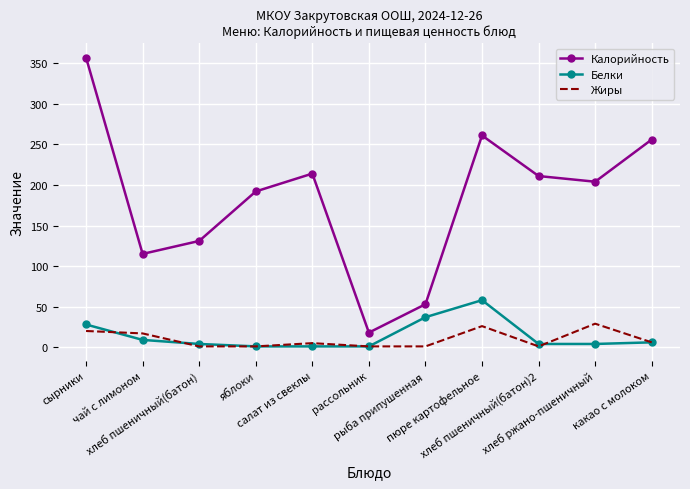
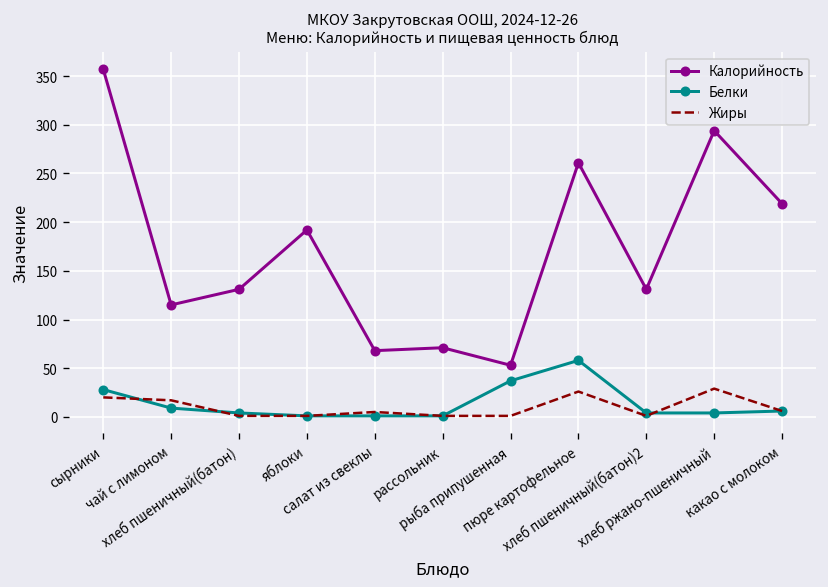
Калорийность, салат из свеклы: 210 -> 70
Калорийность, рассольник: 20 -> 70
Калорийность, хлеб пшеничный(батон)2: 210 -> 130
Калорийность, хлеб ржано-пшеничный: 200 -> 290
Калорийность, какао с молоком: 260 -> 220
